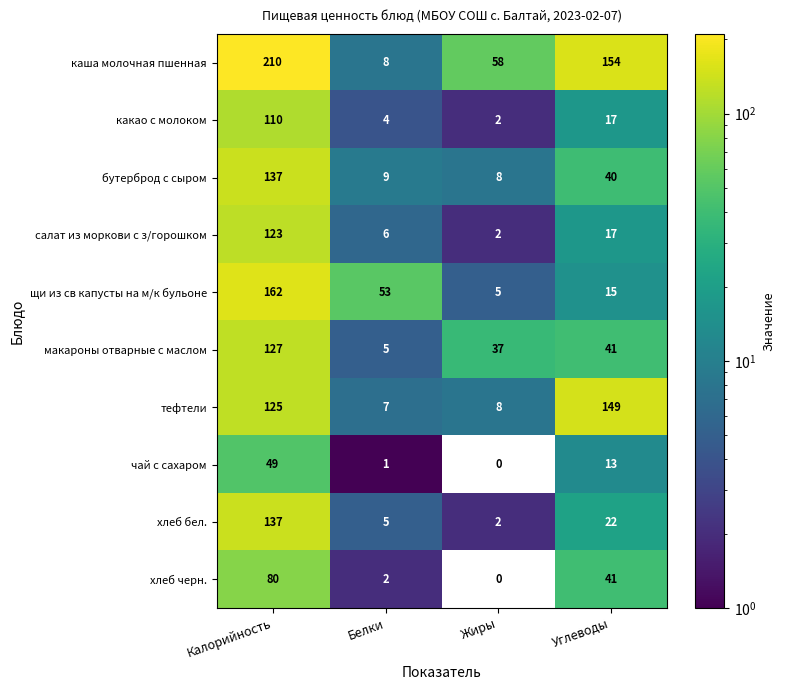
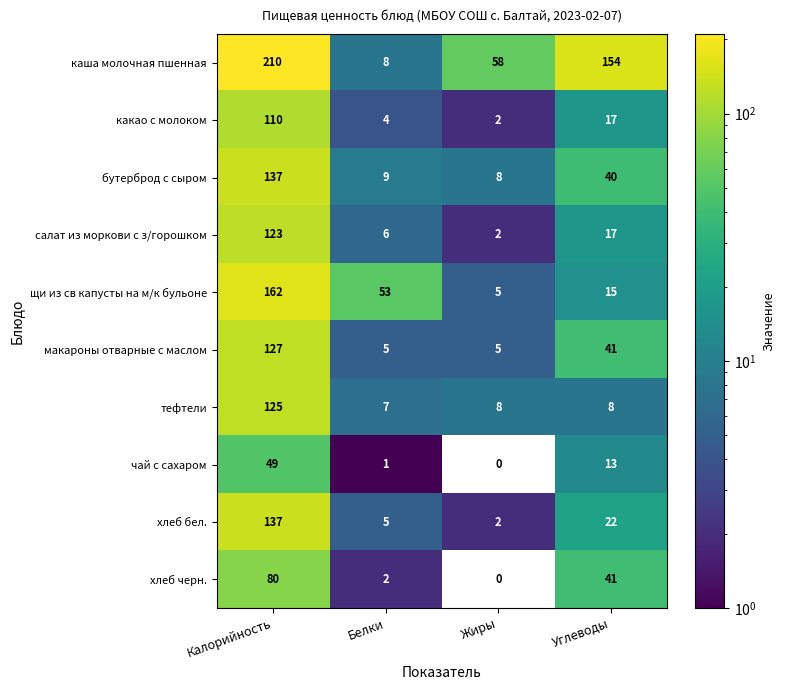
макароны отварные с маслом, Жиры: 37 -> 5
тефтели, Углеводы: 149 -> 8
